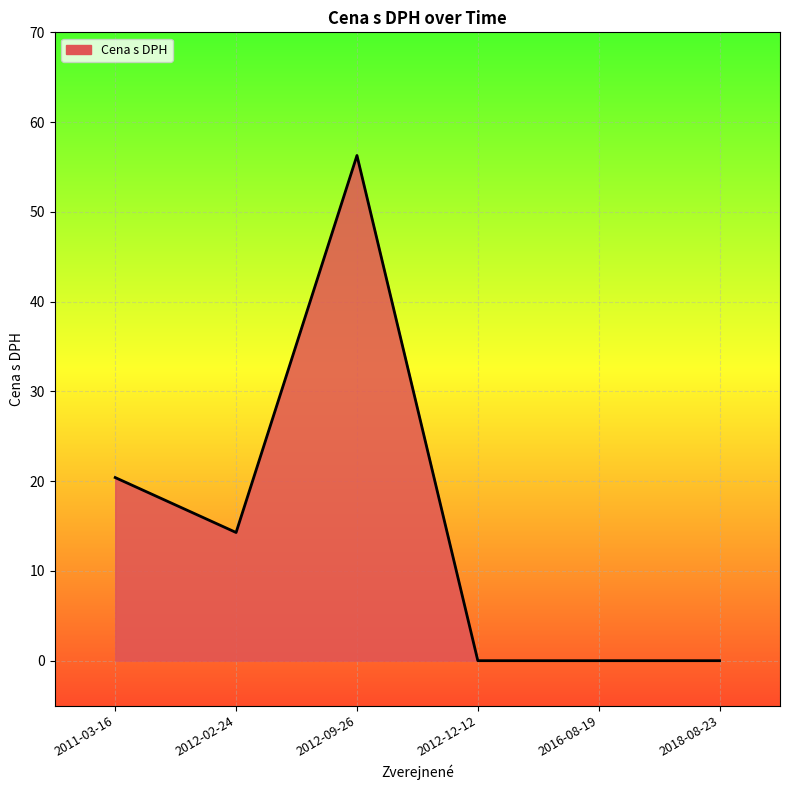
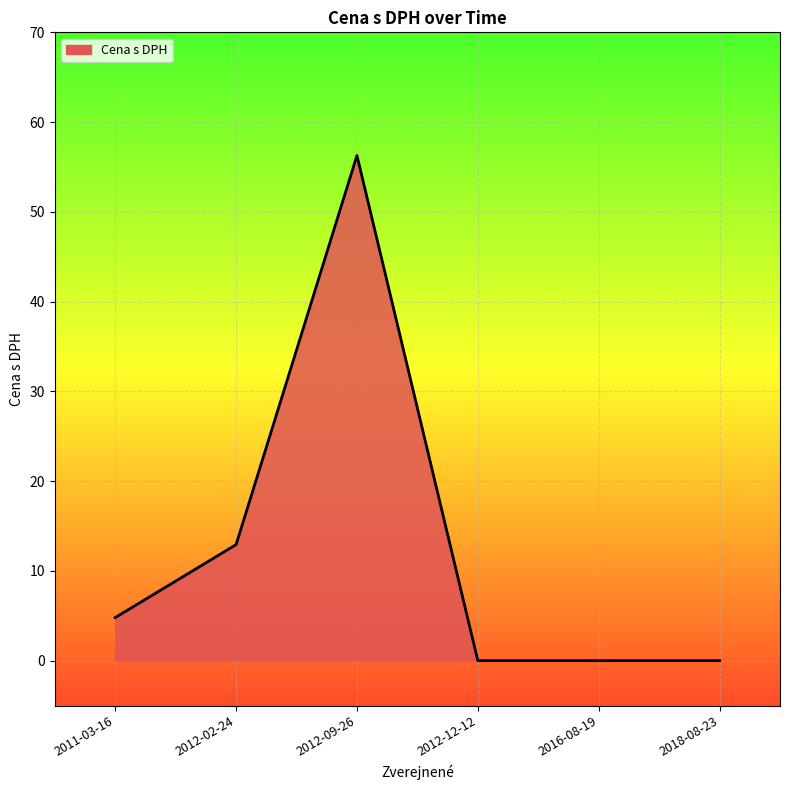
2011-03-16: 20 -> 5
2012-02-24: 14 -> 13
